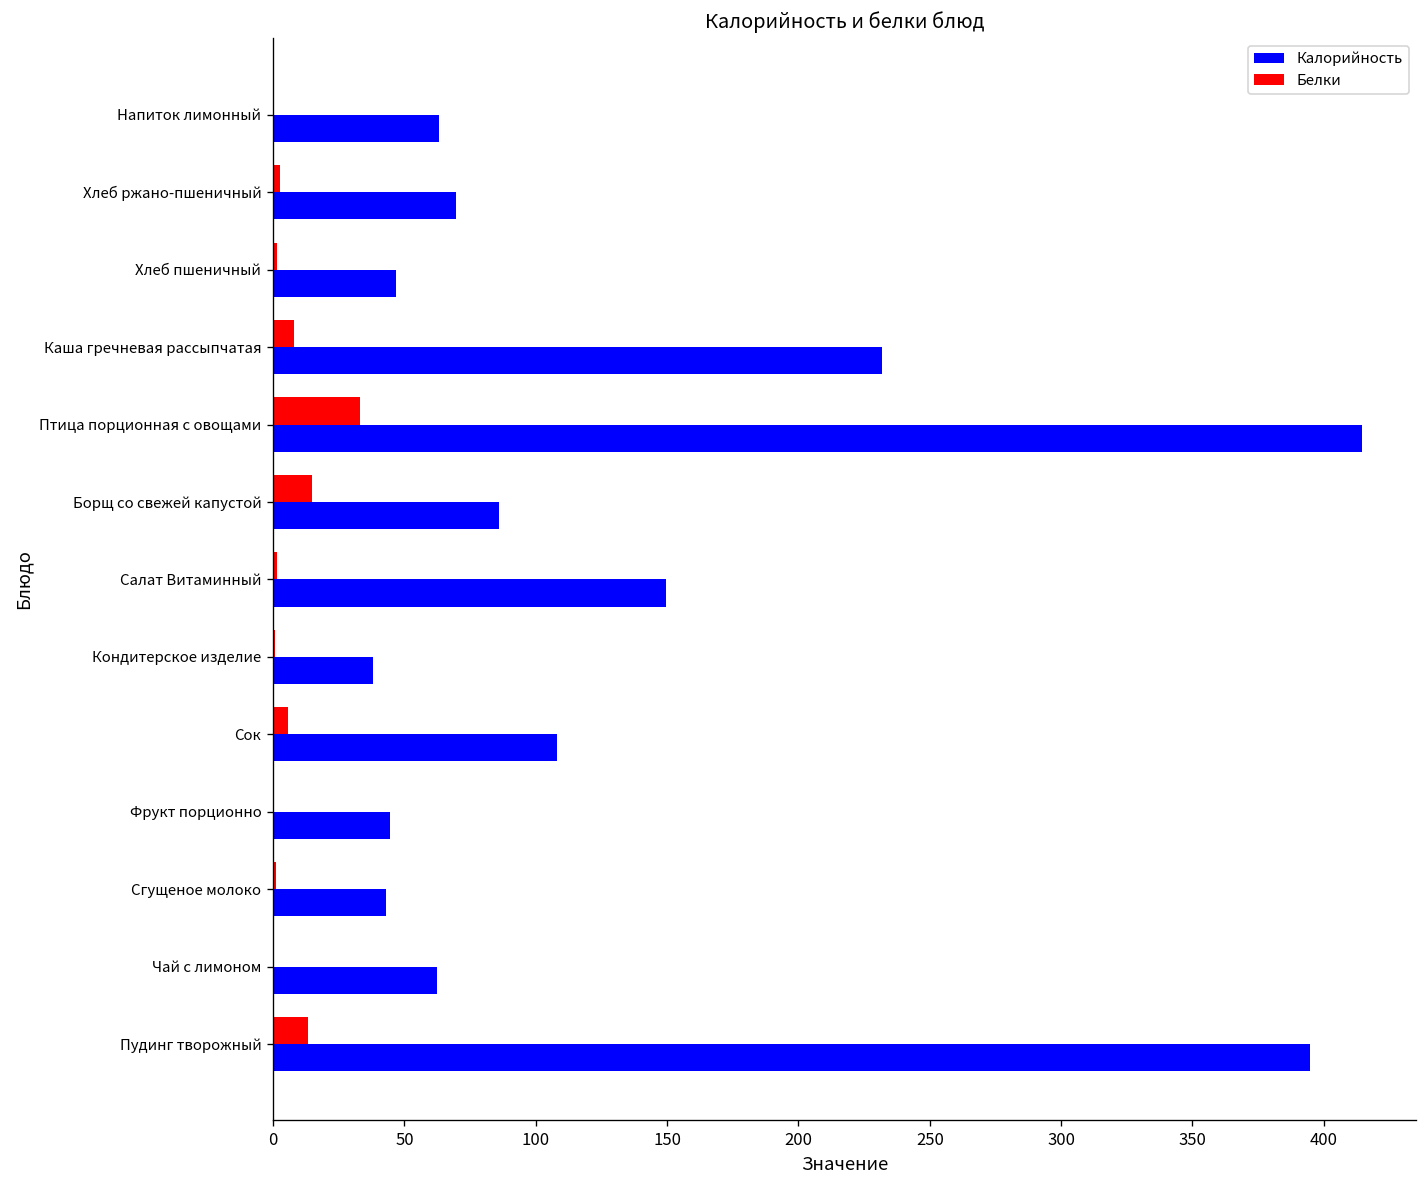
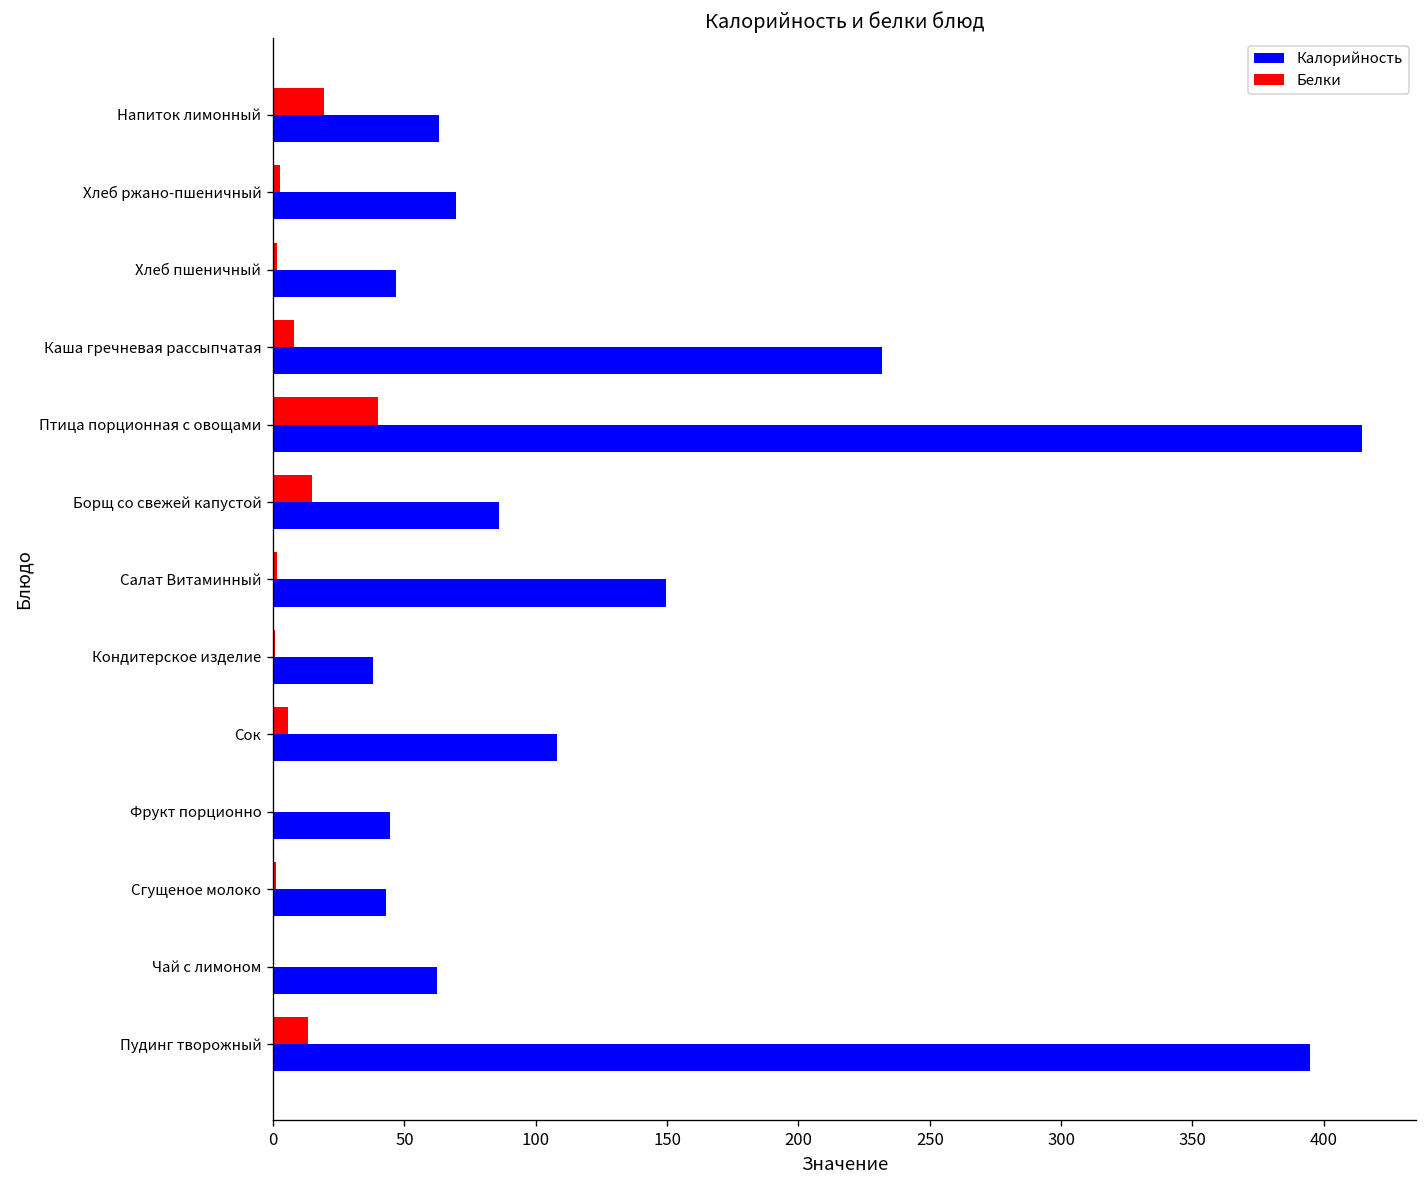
Белки, Напиток лимонный: 0 -> 20
Белки, Птица порционная с овощами: 33 -> 40
